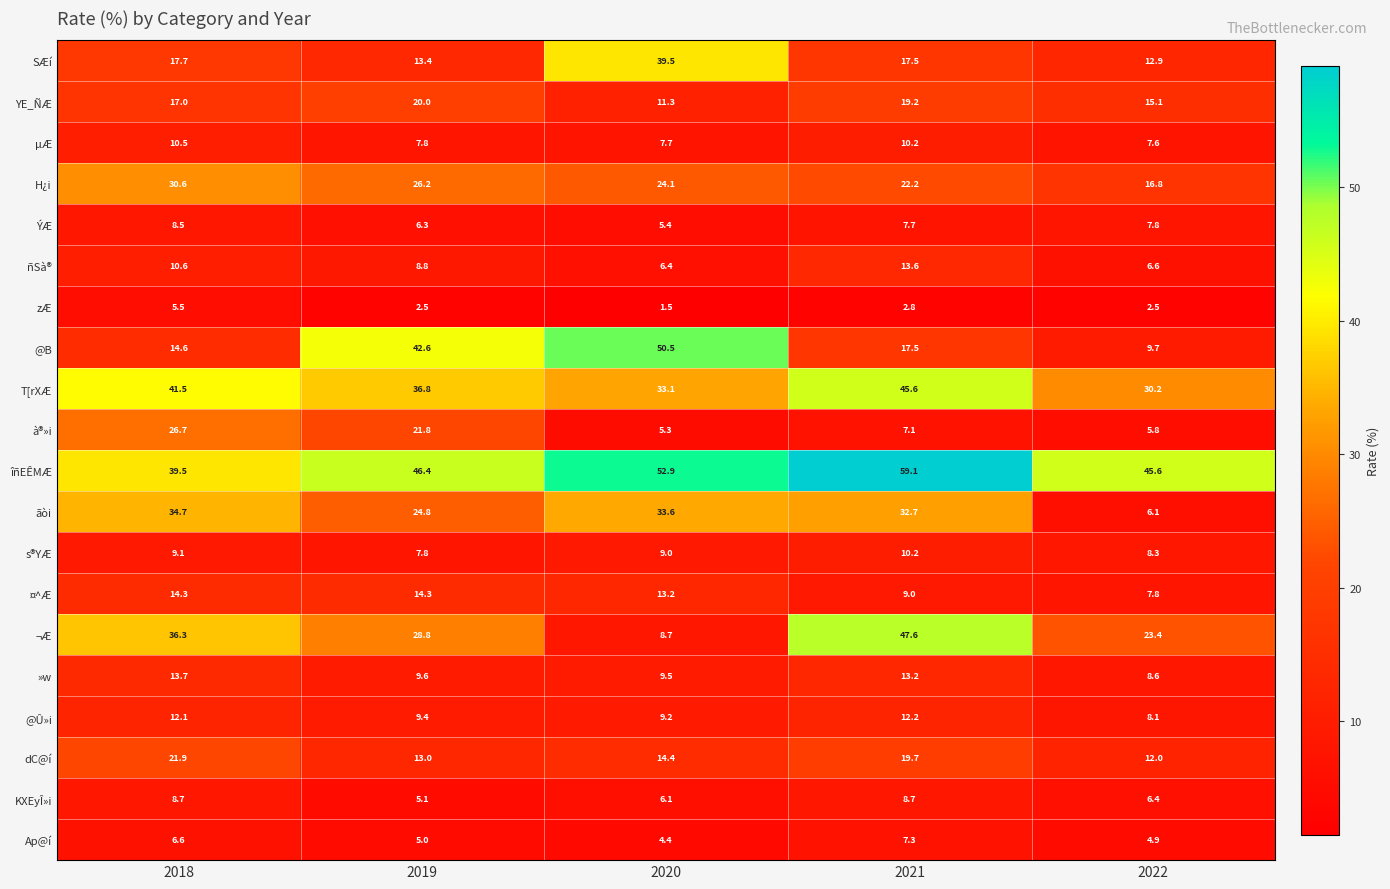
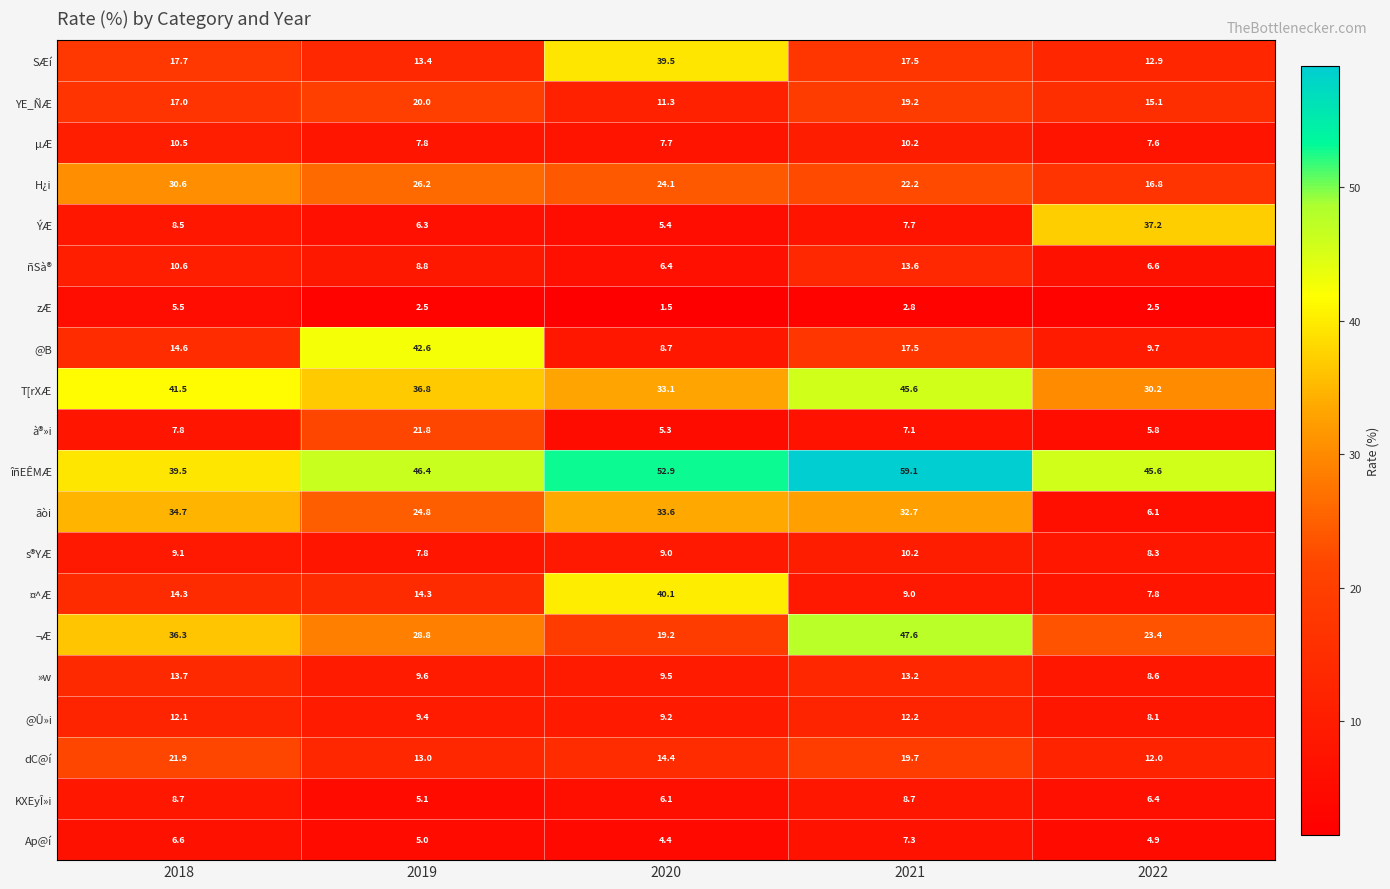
ÝÆ, 2022: 7.8 -> 37.2
@B, 2020: 50.5 -> 8.7
à®»i, 2018: 26.7 -> 7.8
¤^Æ, 2020: 13.2 -> 40.1
¬Æ, 2020: 8.7 -> 19.2
